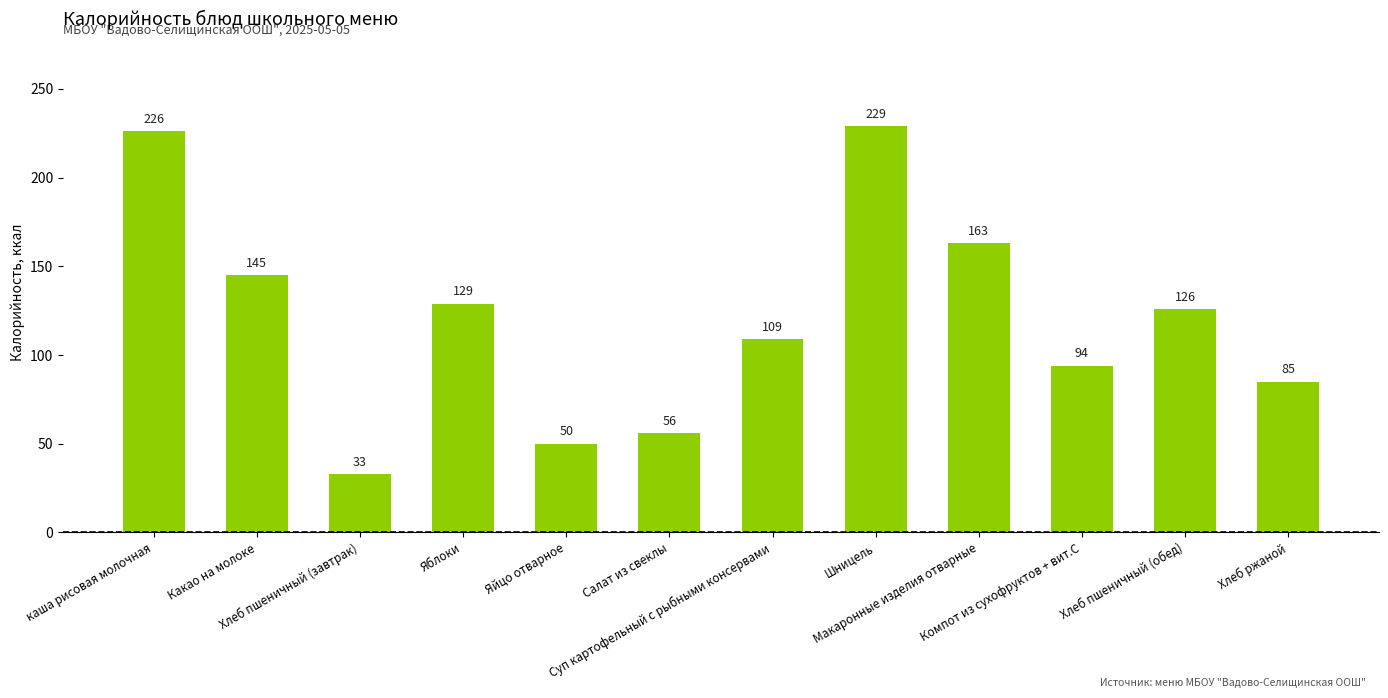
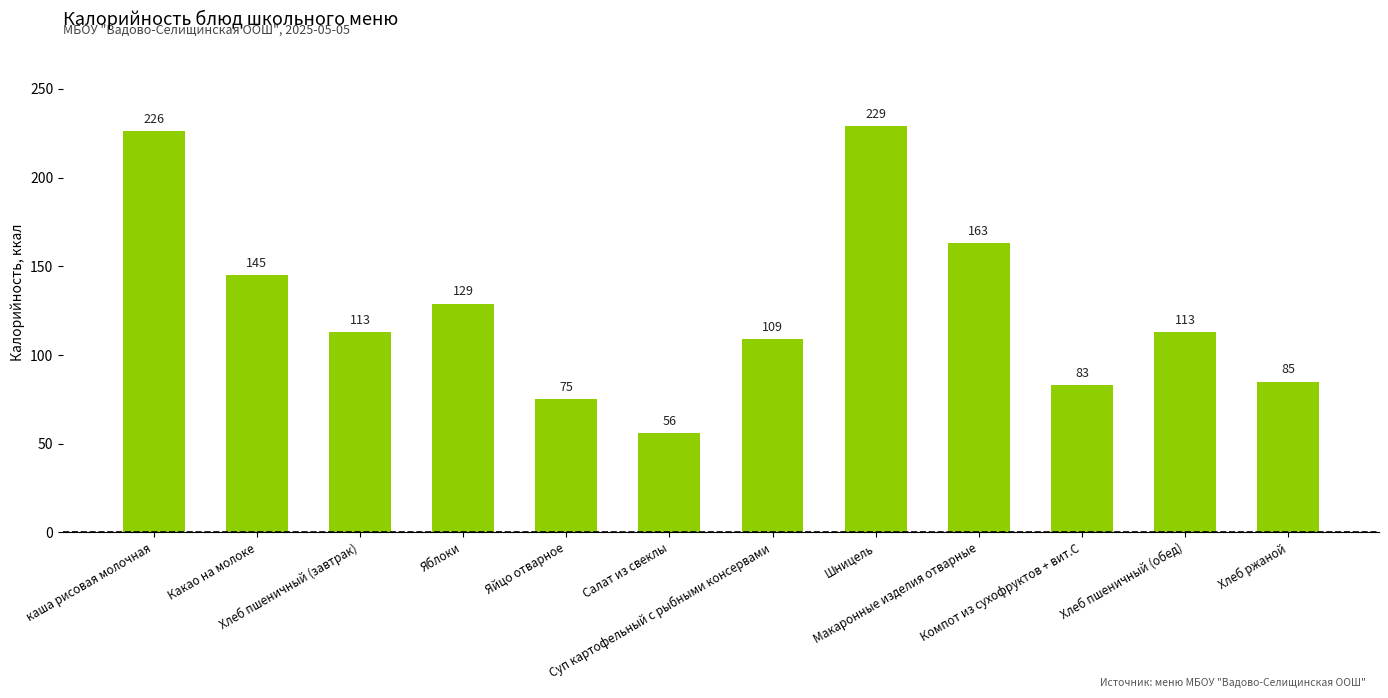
Хлеб пшеничный (завтрак): 33 -> 113
Яйцо отварное: 50 -> 75
Компот из сухофруктов + вит.С: 94 -> 83
Хлеб пшеничный (обед): 126 -> 113
